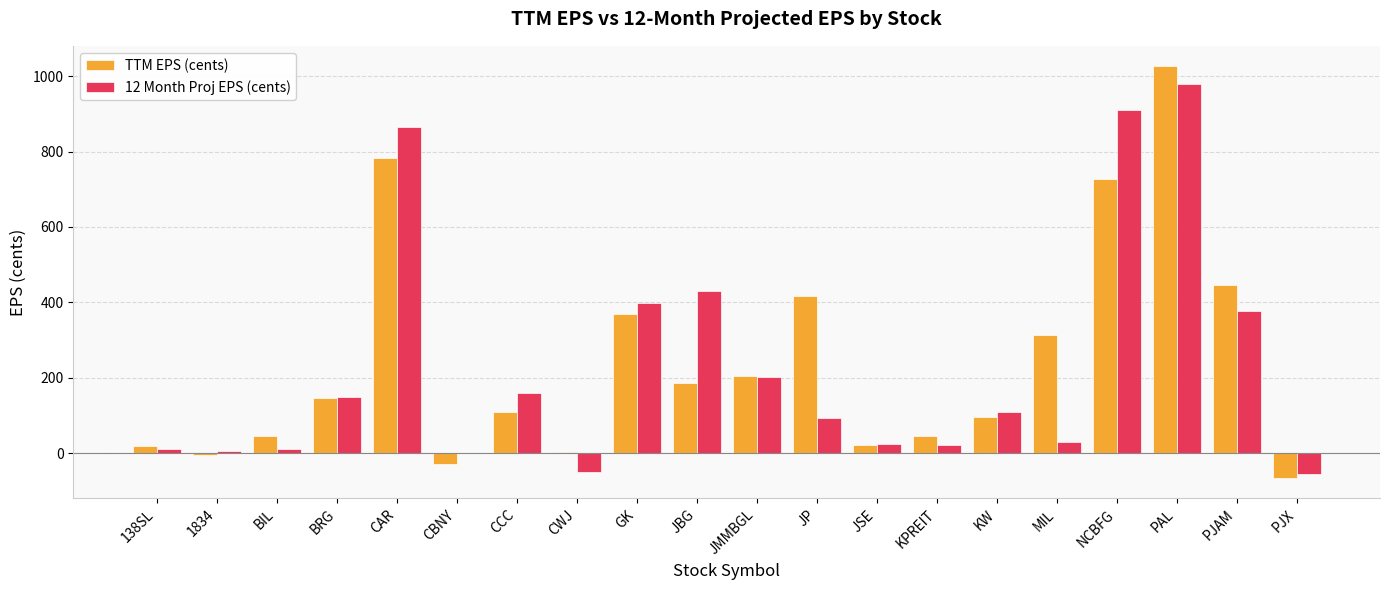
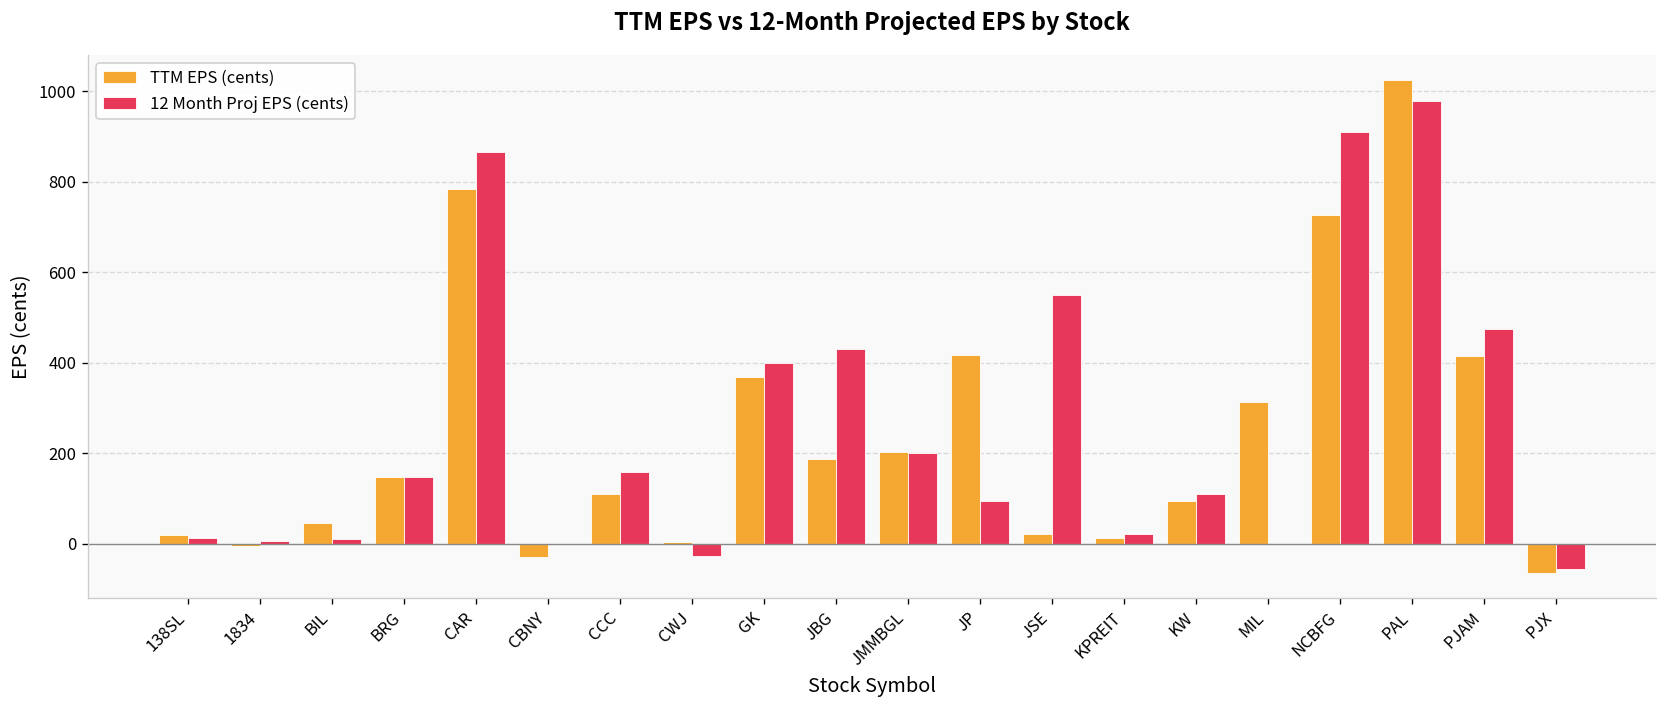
12 Month Proj EPS (cents), CWJ: -50 -> -30
12 Month Proj EPS (cents), JSE: 20 -> 550
TTM EPS (cents), KPREIT: 40 -> 10
12 Month Proj EPS (cents), MIL: 30 -> 0
TTM EPS (cents), PJAM: 440 -> 420
12 Month Proj EPS (cents), PJAM: 380 -> 480
